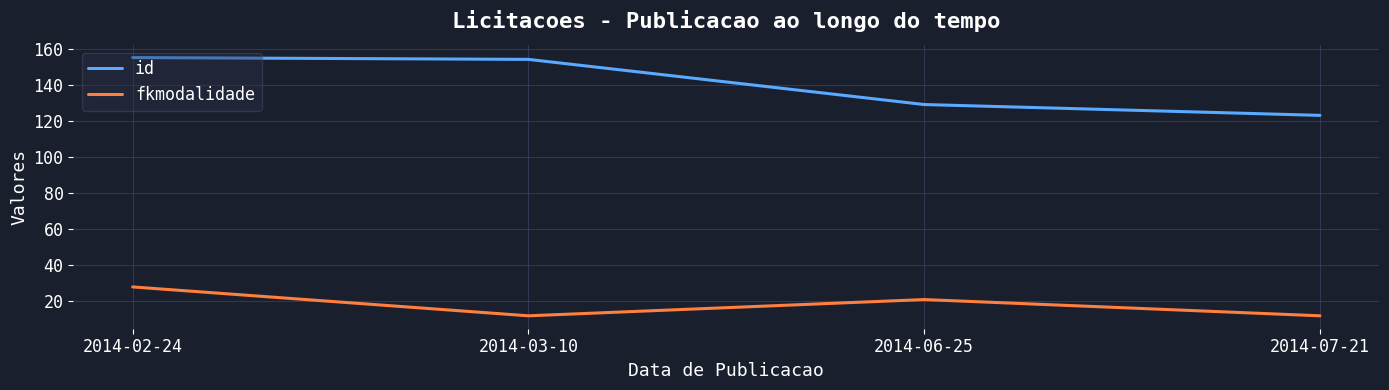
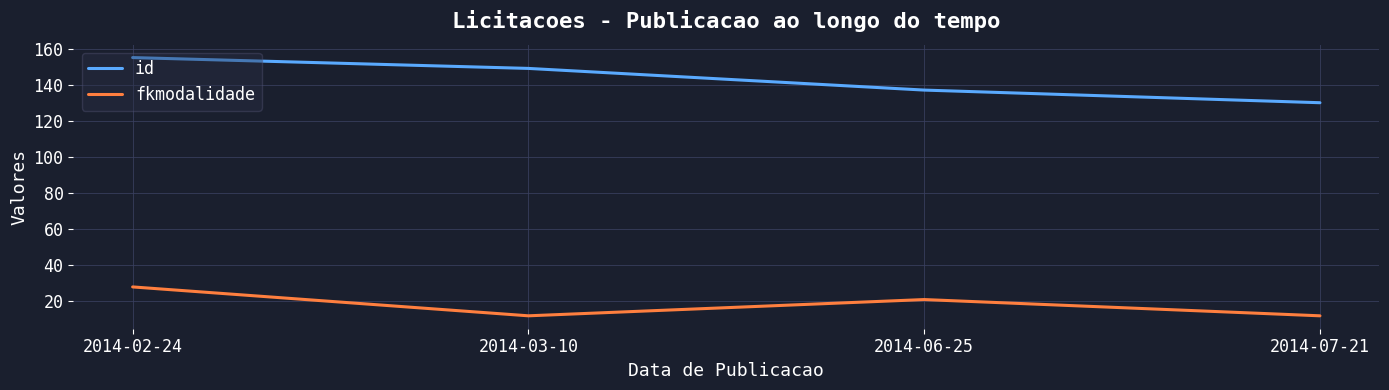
id, 2014-03-10: 154 -> 149
id, 2014-06-25: 129 -> 137
id, 2014-07-21: 123 -> 130
